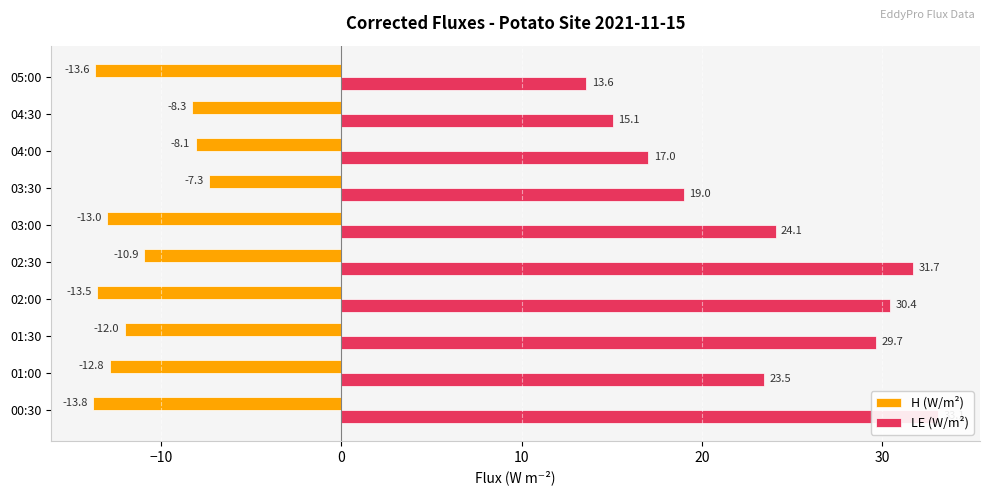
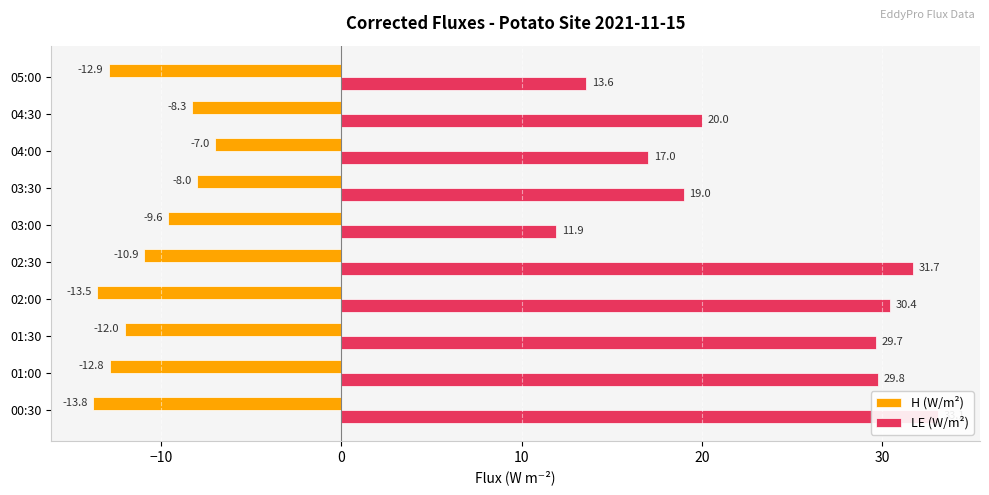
H (W/m²), 05:00: -13.6 -> -12.9
LE (W/m²), 04:30: 15.1 -> 20.0
H (W/m²), 04:00: -8.1 -> -7.0
H (W/m²), 03:30: -7.3 -> -8.0
H (W/m²), 03:00: -13.0 -> -9.6
LE (W/m²), 03:00: 24.1 -> 11.9
LE (W/m²), 01:00: 23.5 -> 29.8
